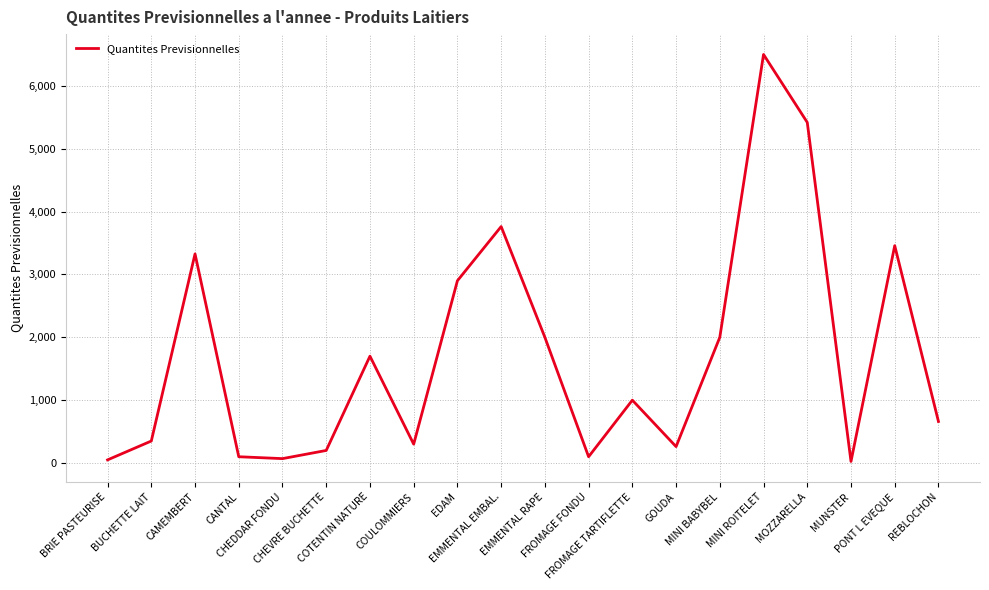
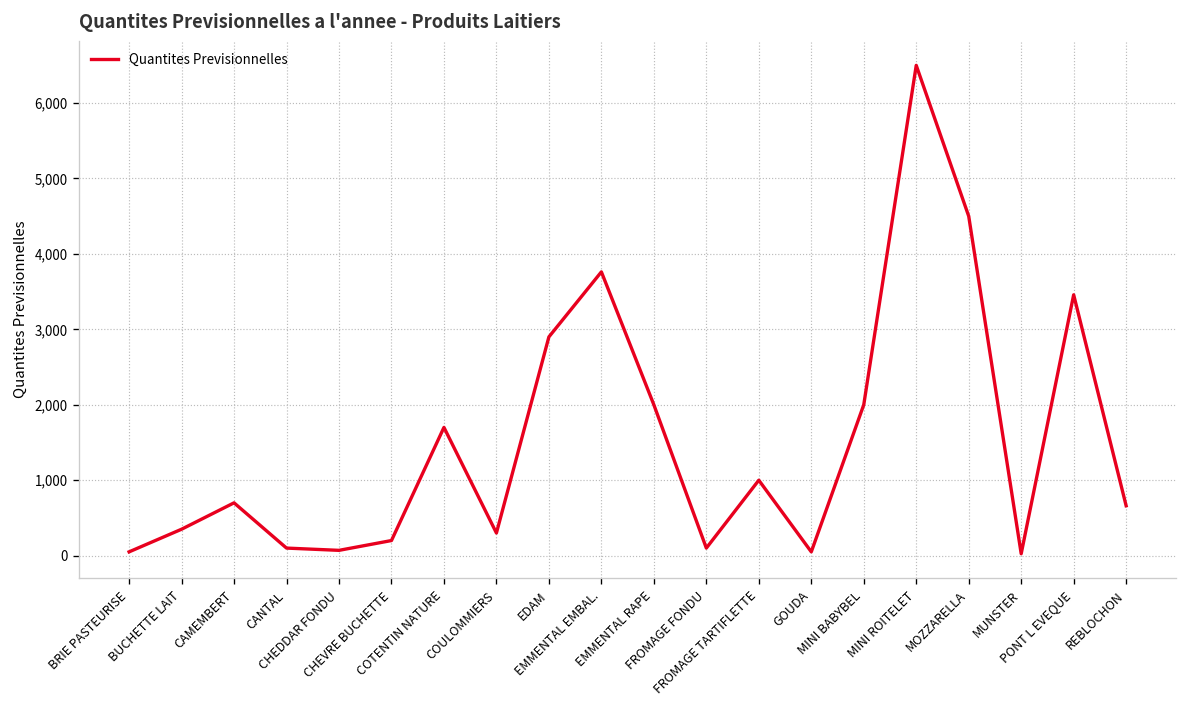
CAMEMBERT: 3,300 -> 700
GOUDA: 300 -> 100
MOZZARELLA: 5,400 -> 4,500
